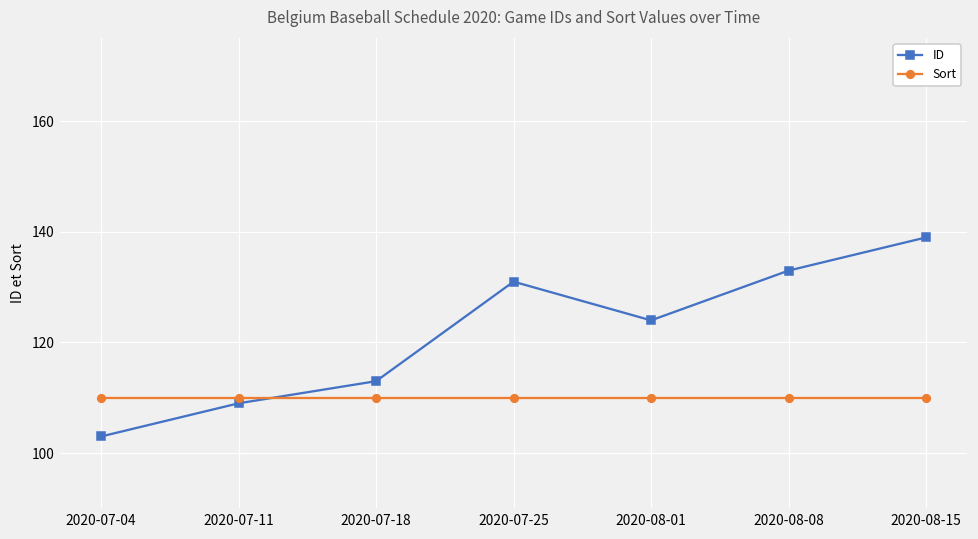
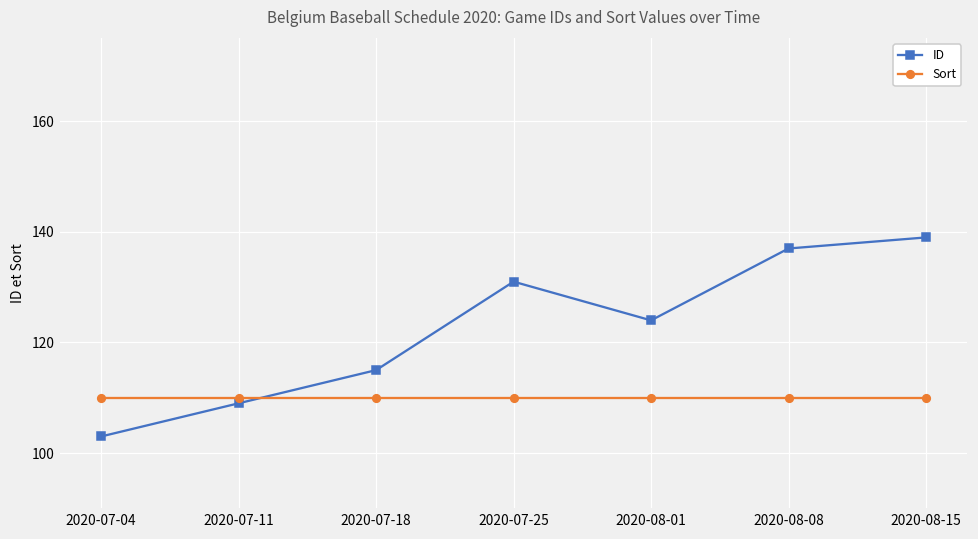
ID, 2020-07-18: 113 -> 115
ID, 2020-08-08: 133 -> 137
